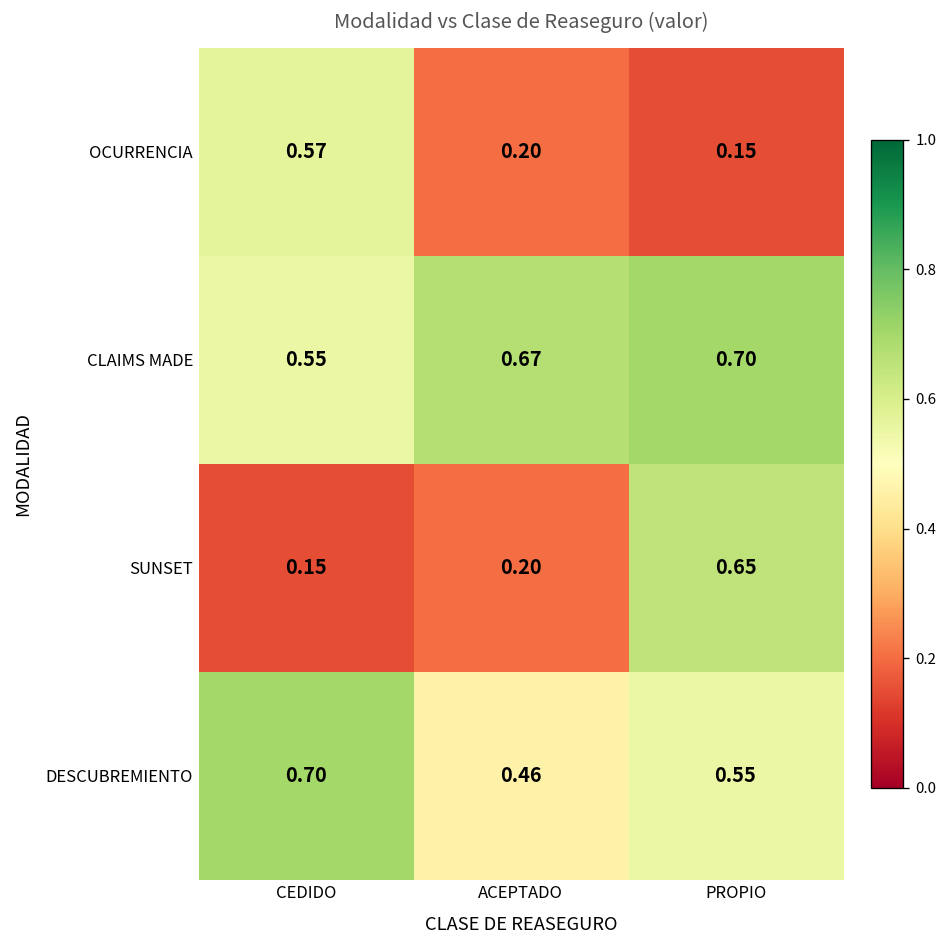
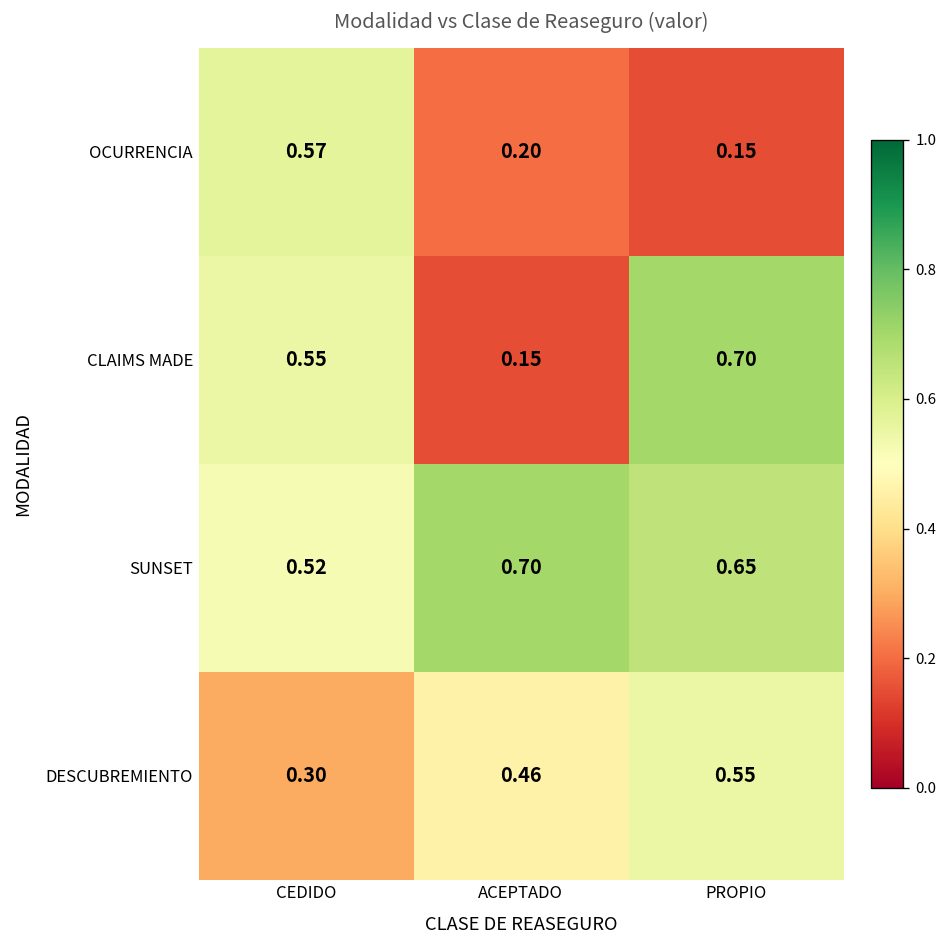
CLAIMS MADE, ACEPTADO: 0.67 -> 0.15
SUNSET, CEDIDO: 0.15 -> 0.52
SUNSET, ACEPTADO: 0.20 -> 0.70
DESCUBREMIENTO, CEDIDO: 0.70 -> 0.30
